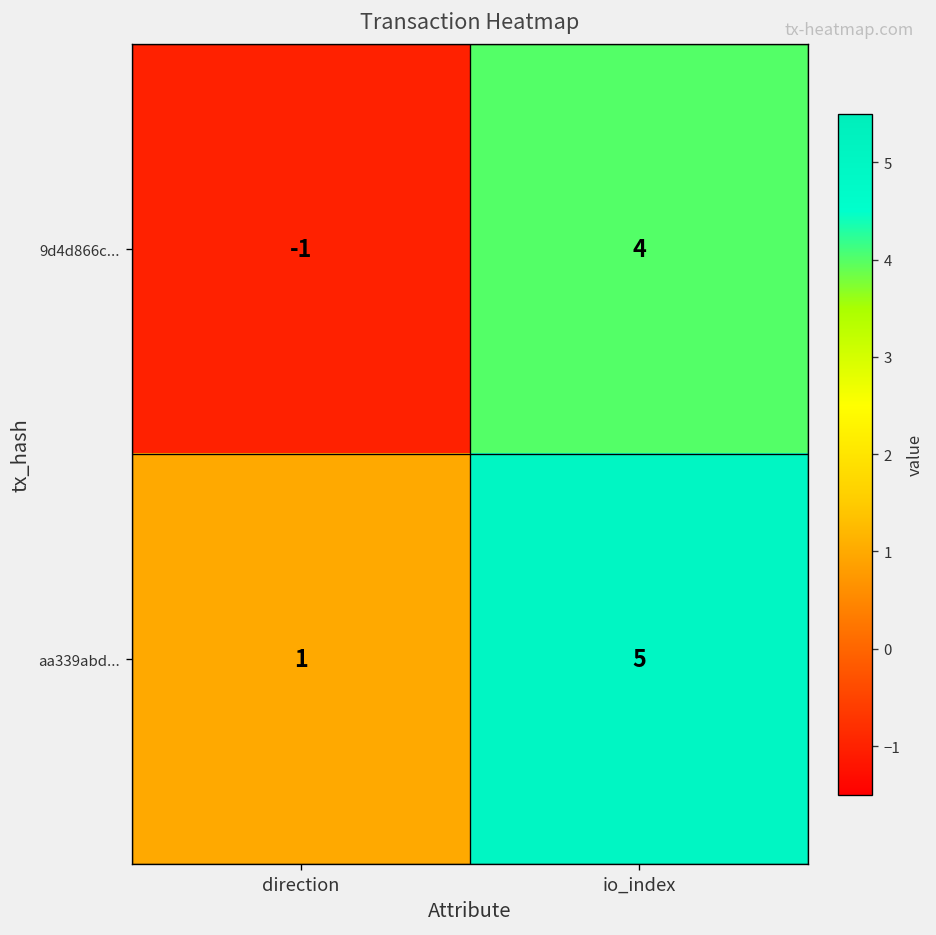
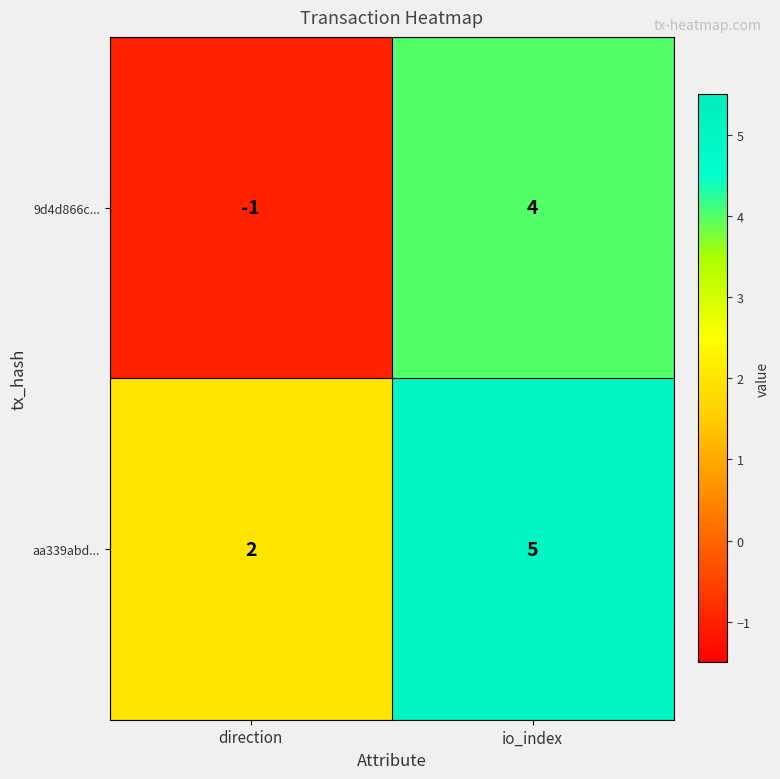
aa339abd..., direction: 1 -> 2
